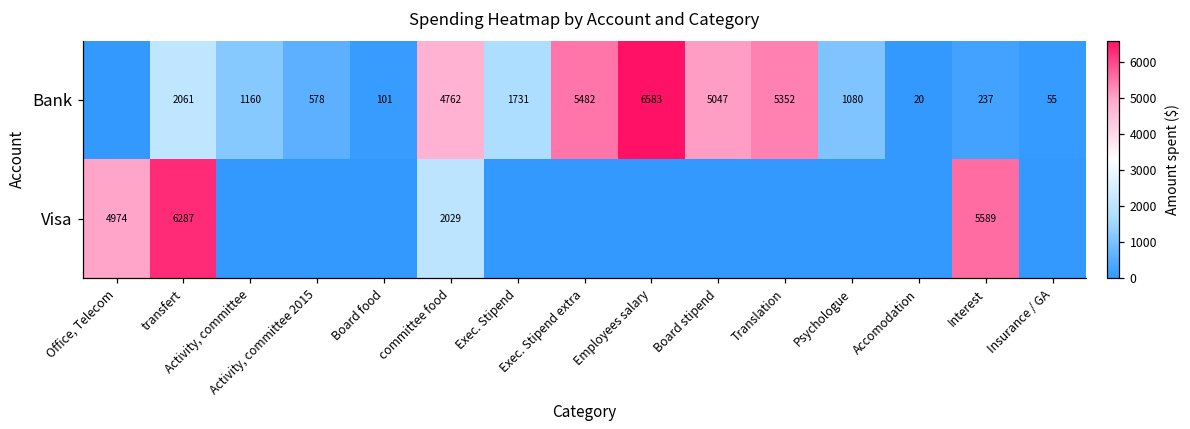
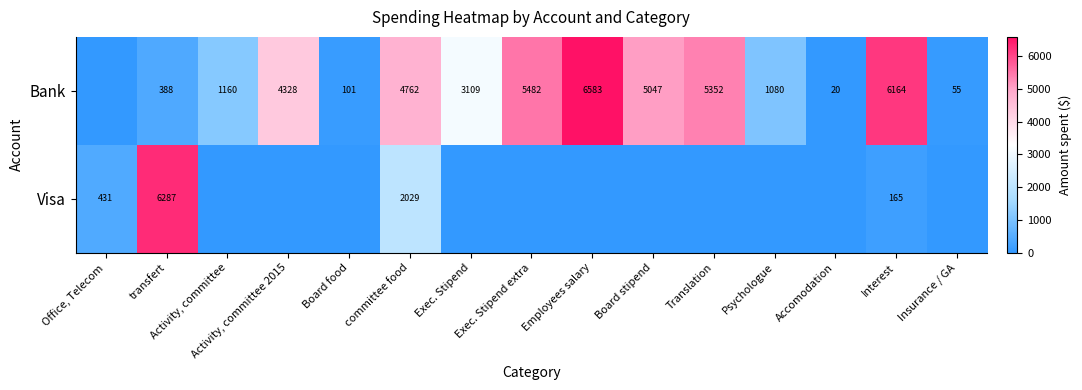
Bank, transfert: 2061 -> 388
Bank, Activity, committee 2015: 578 -> 4328
Bank, Exec. Stipend: 1731 -> 3109
Bank, Interest: 237 -> 6164
Visa, Office, Telecom: 4974 -> 431
Visa, Interest: 5589 -> 165
